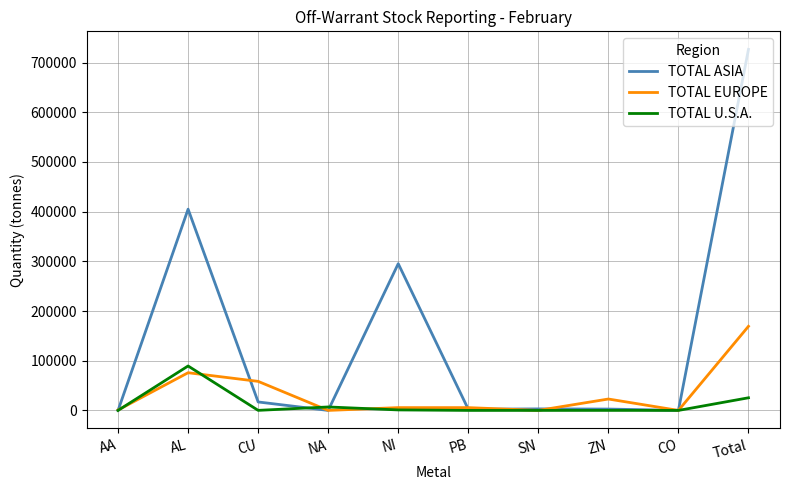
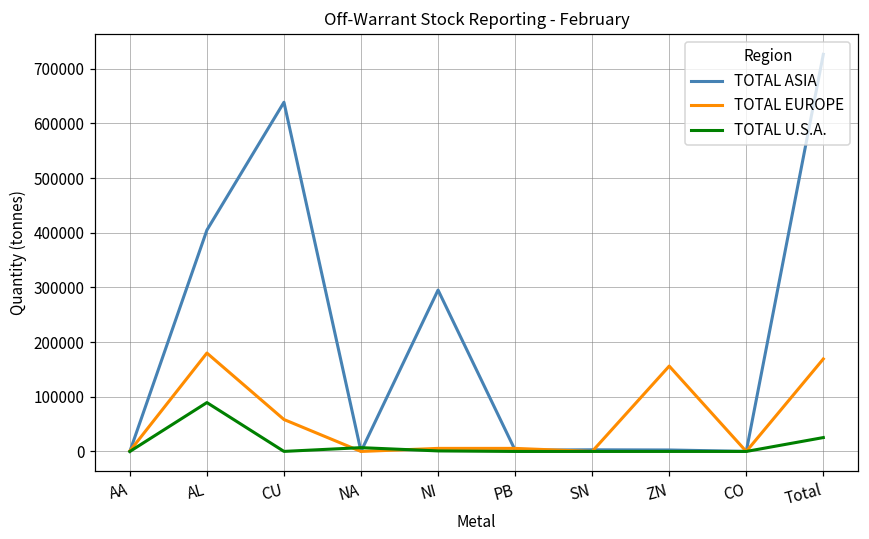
TOTAL EUROPE, AL: 80000 -> 180000
TOTAL ASIA, CU: 20000 -> 640000
TOTAL EUROPE, ZN: 20000 -> 160000
